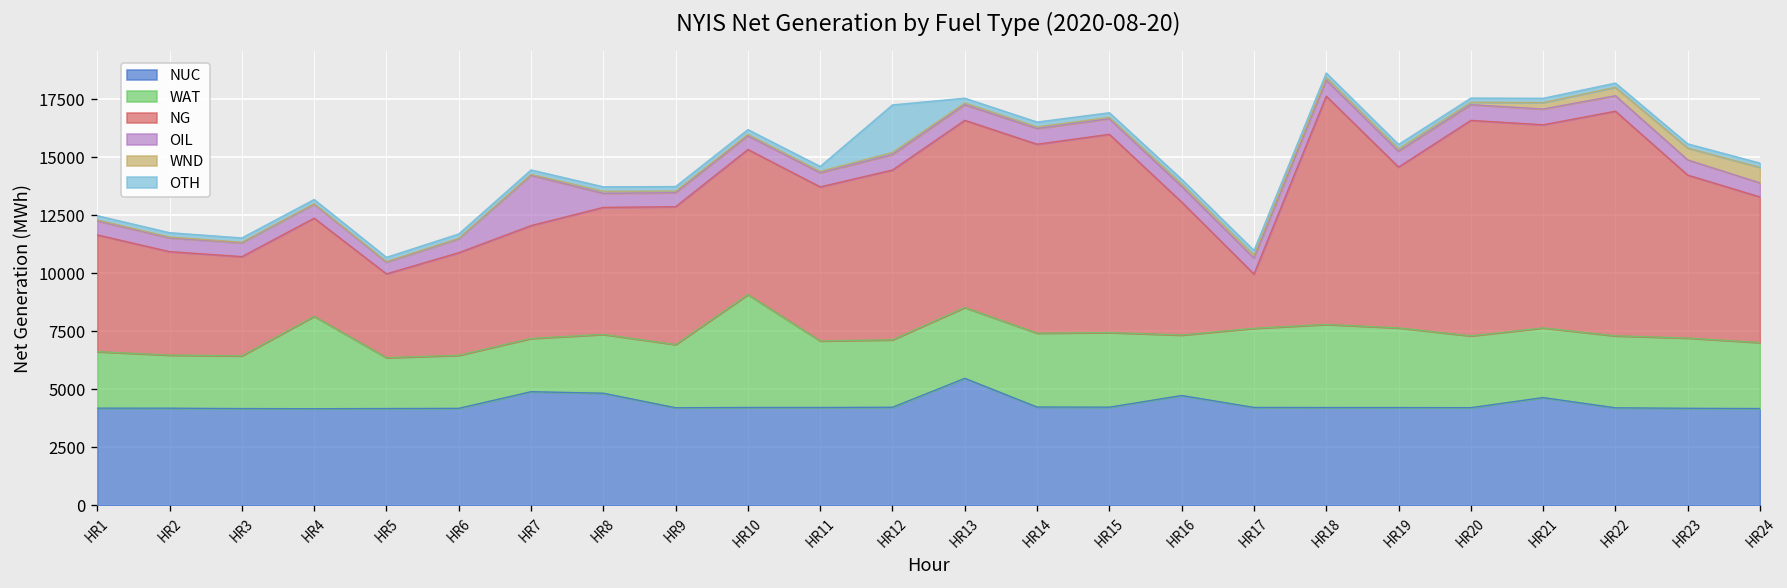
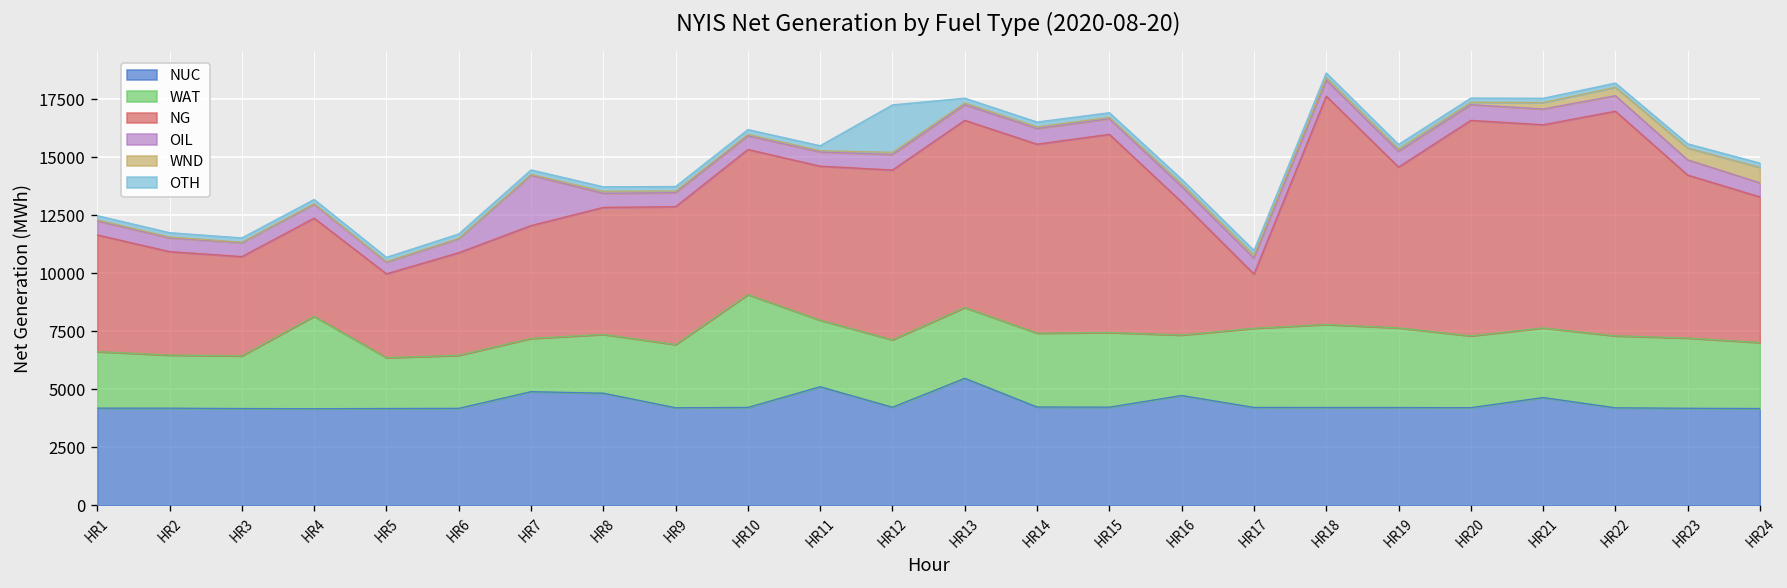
NUC, HR11: 4200 -> 5100
